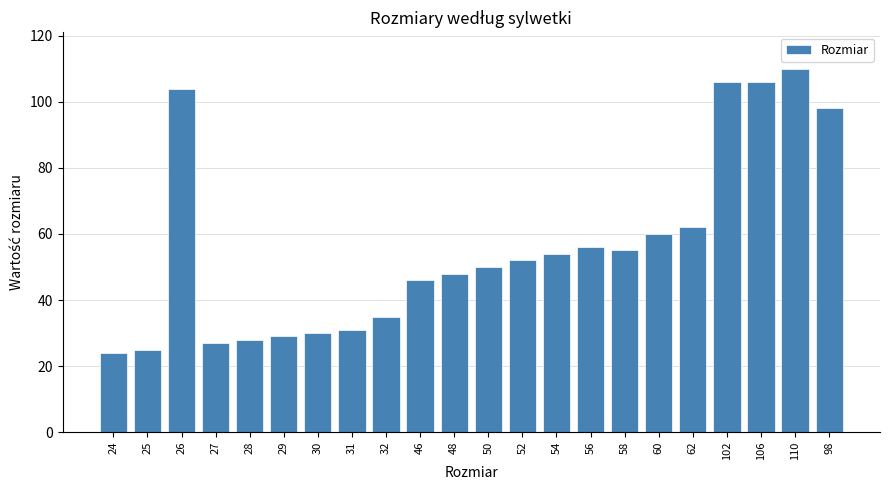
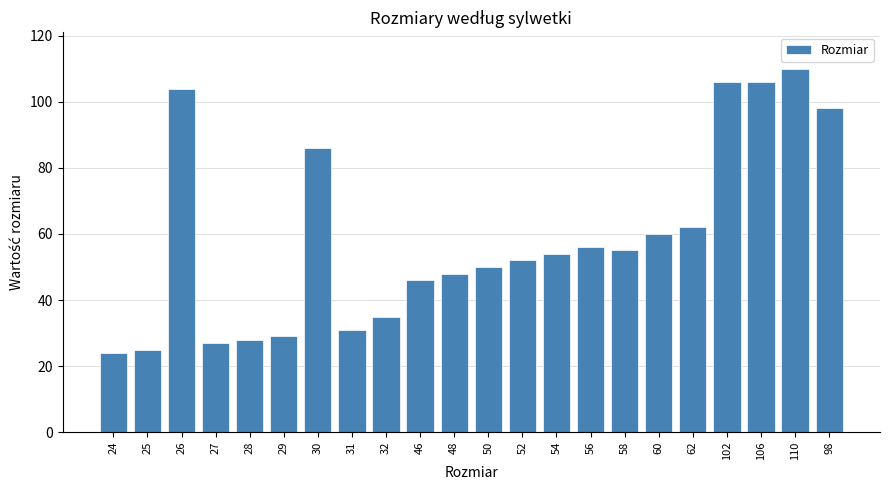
30: 30 -> 86
